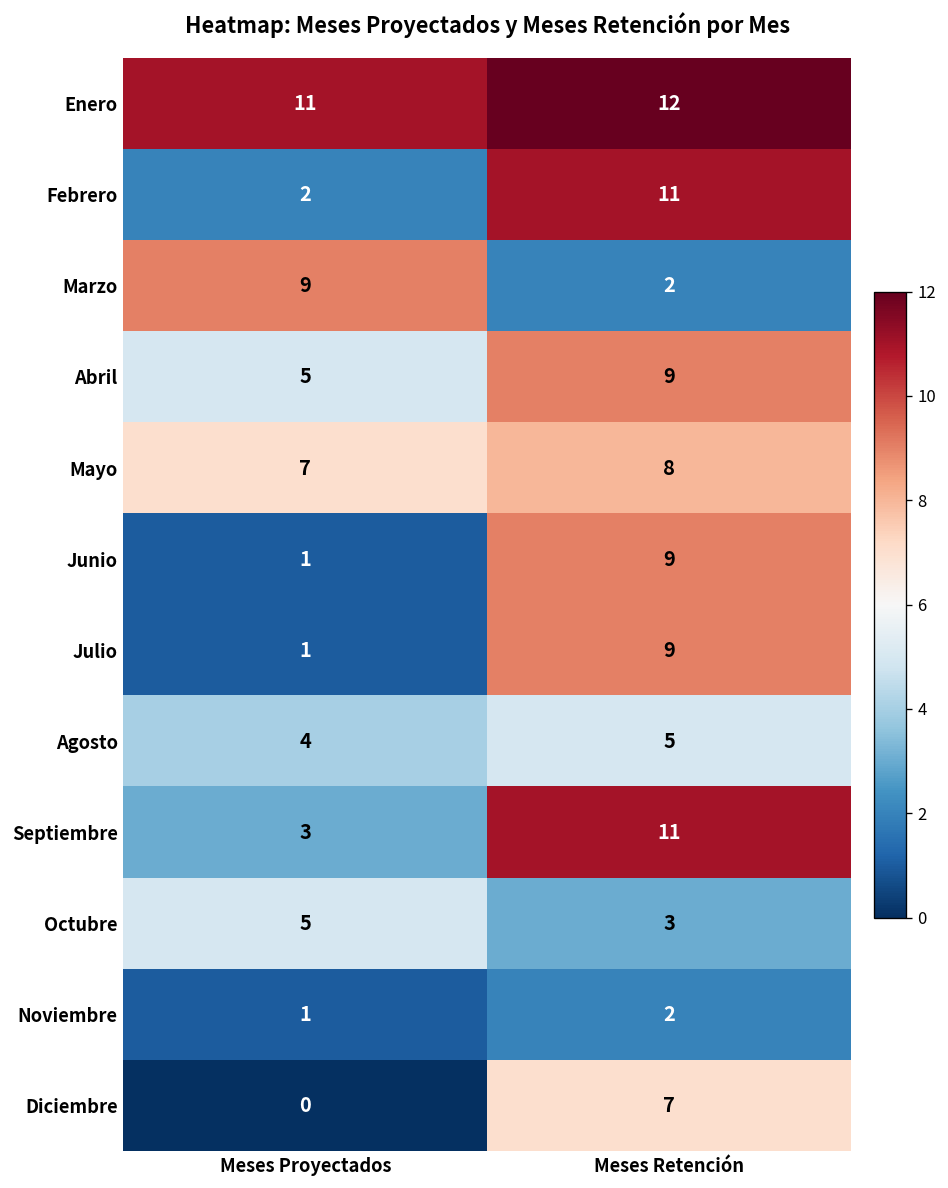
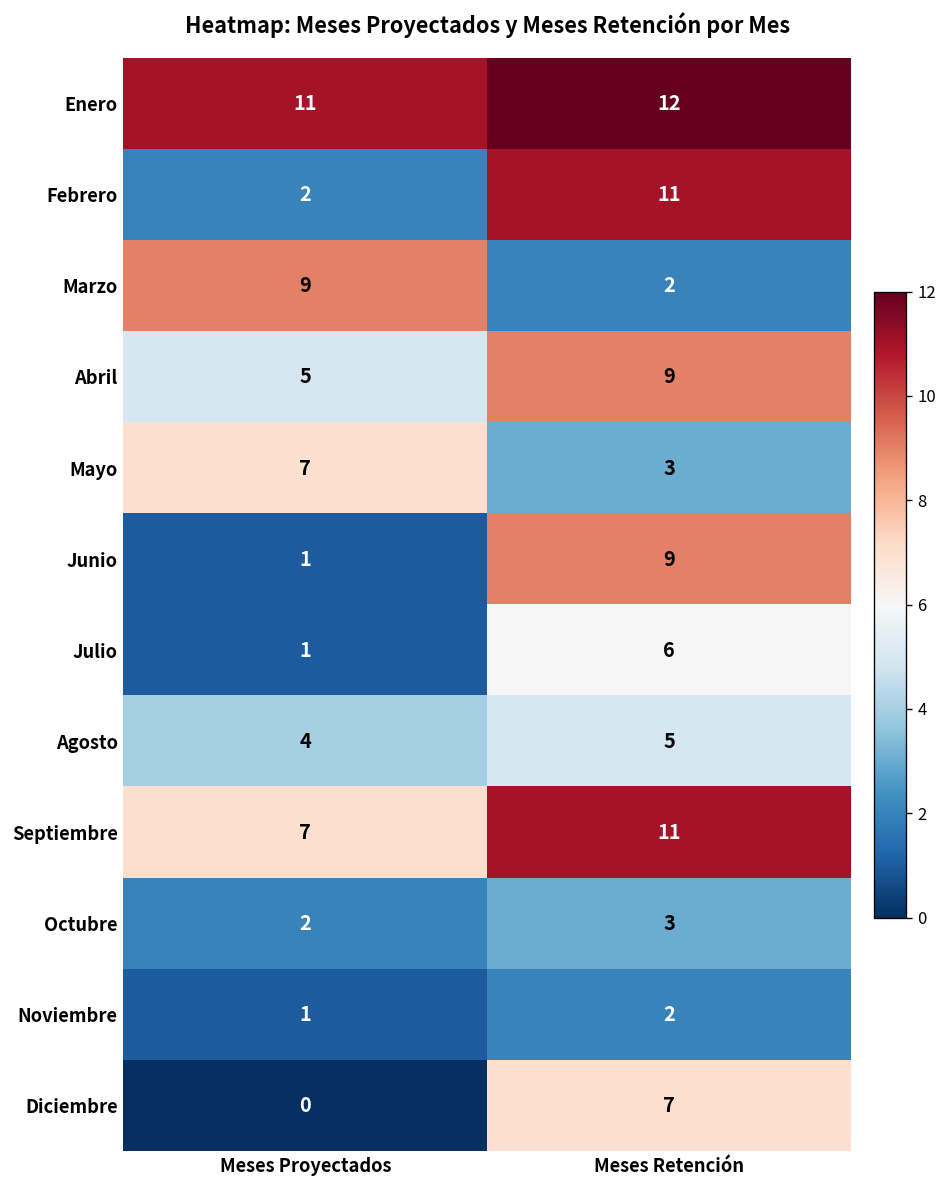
Mayo, Meses Retención: 8 -> 3
Julio, Meses Retención: 9 -> 6
Septiembre, Meses Proyectados: 3 -> 7
Octubre, Meses Proyectados: 5 -> 2
